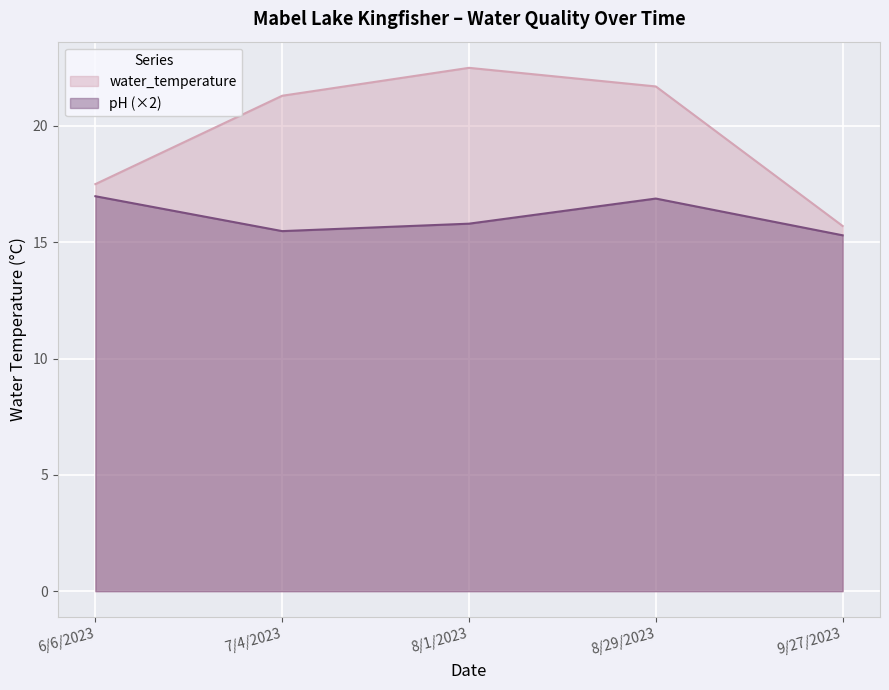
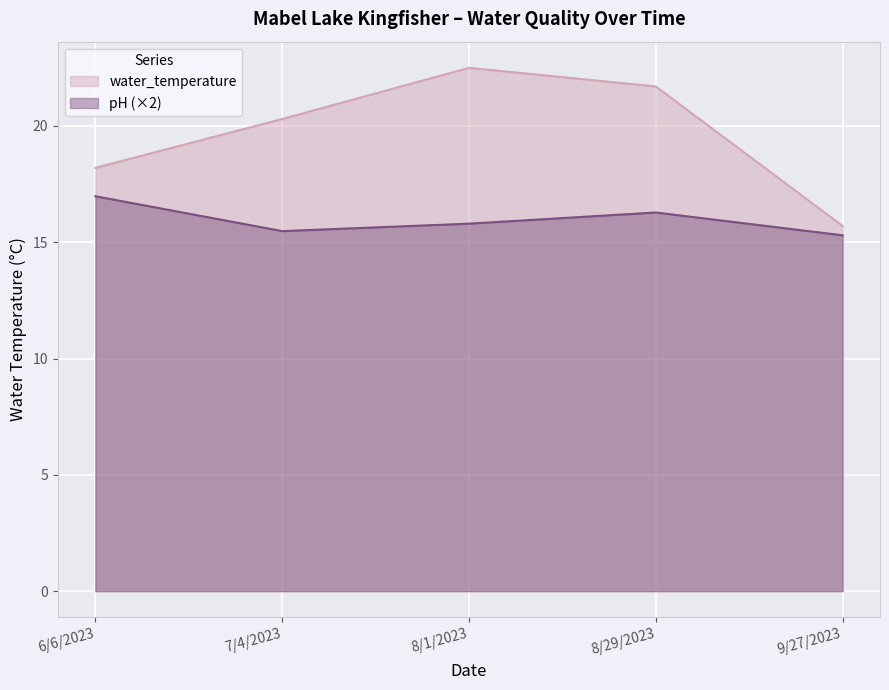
water_temperature, 6/6/2023: 17.5 -> 18.2
water_temperature, 7/4/2023: 21.3 -> 20.3
pH (×2), 8/29/2023: 16.9 -> 16.3
